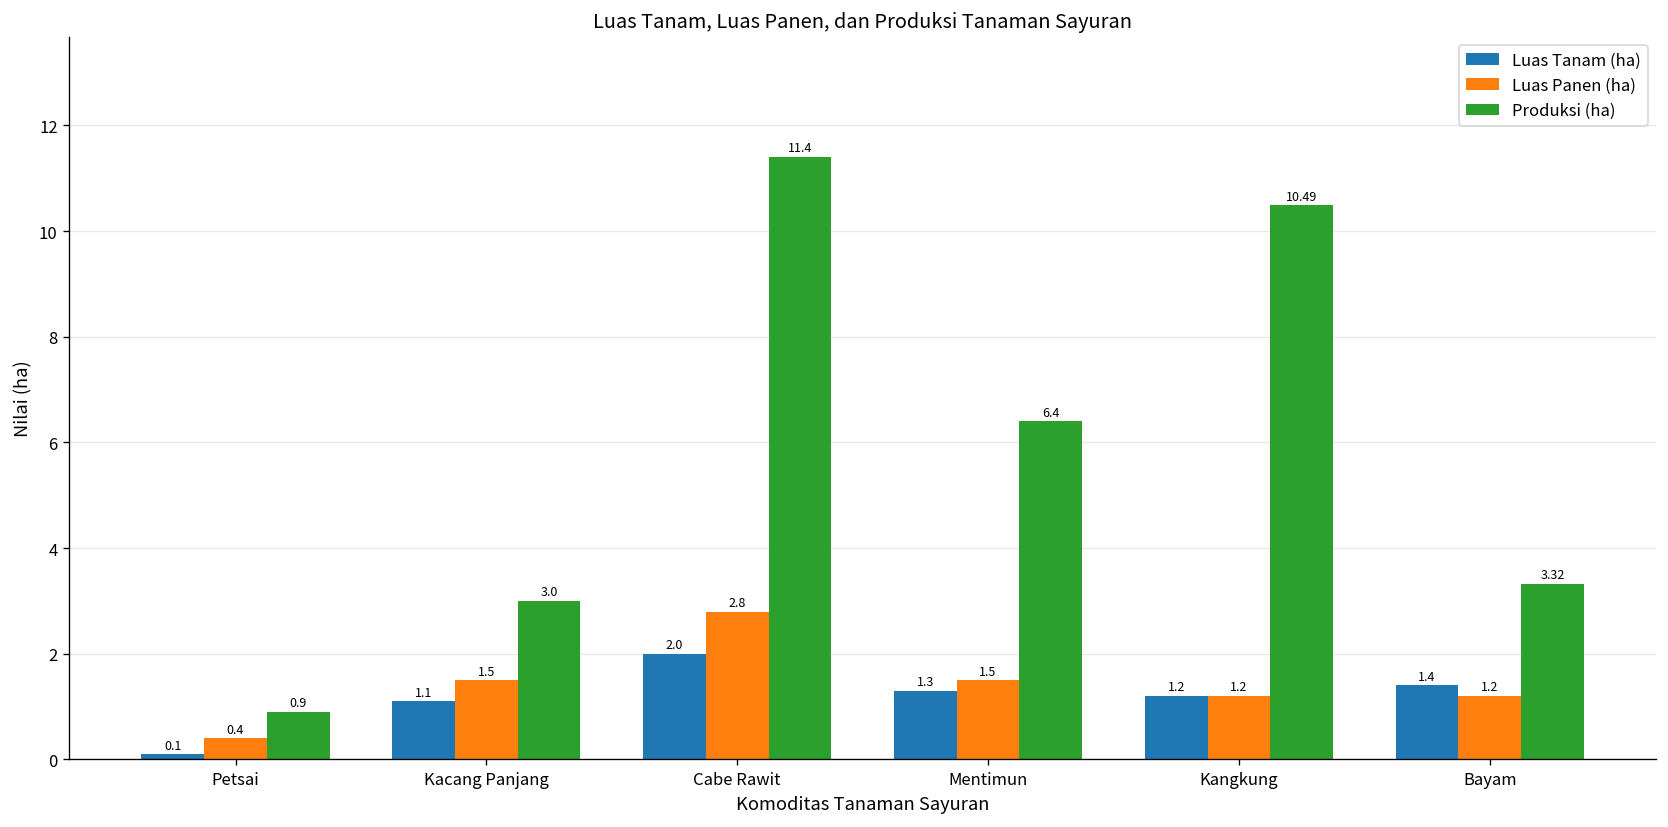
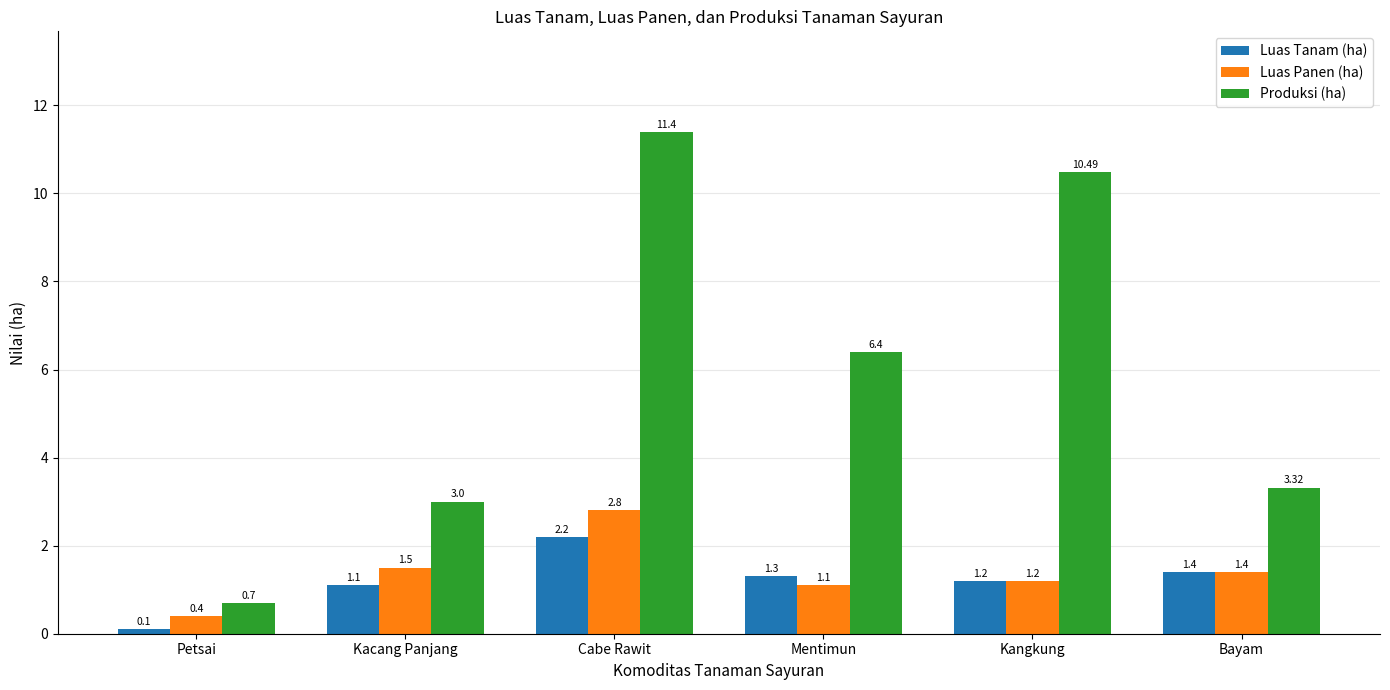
Produksi (ha), Petsai: 0.9 -> 0.7
Luas Tanam (ha), Cabe Rawit: 2.0 -> 2.2
Luas Panen (ha), Mentimun: 1.5 -> 1.1
Luas Panen (ha), Bayam: 1.2 -> 1.4
